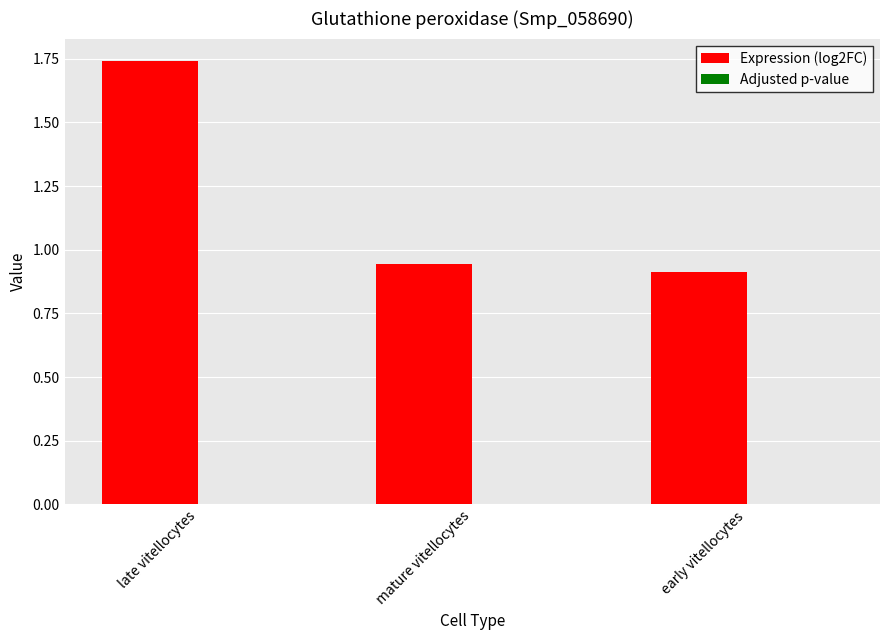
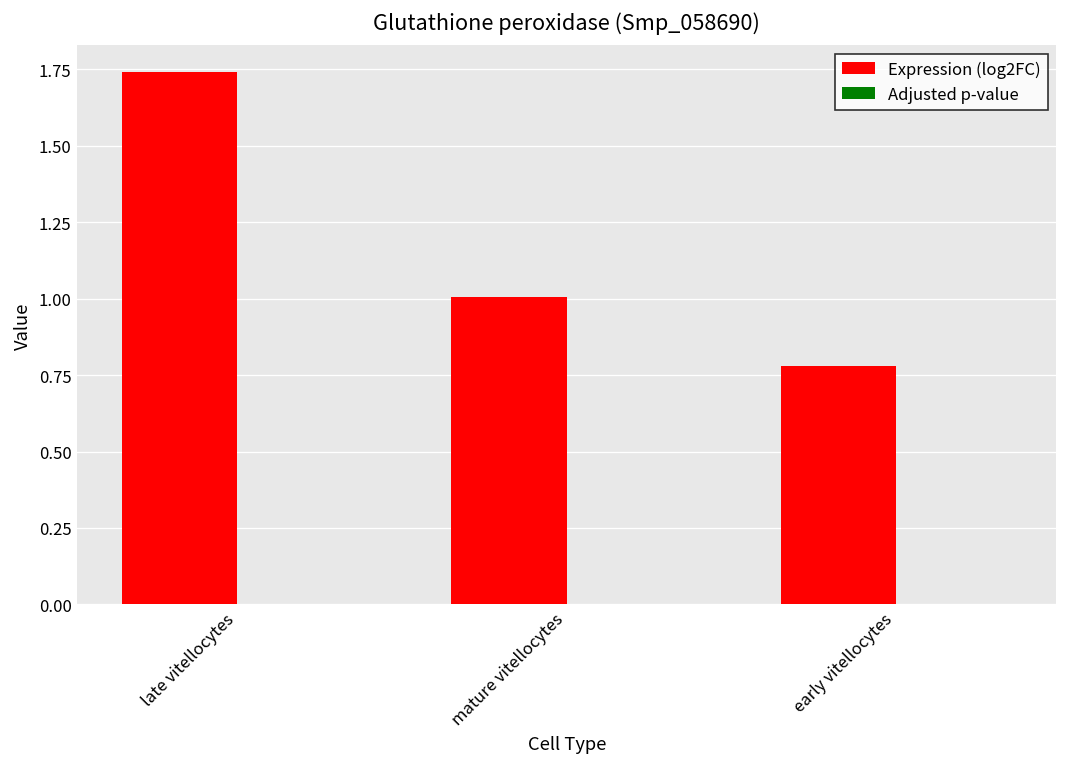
Expression (log2FC), mature vitellocytes: 0.95 -> 1.00
Expression (log2FC), early vitellocytes: 0.91 -> 0.78
